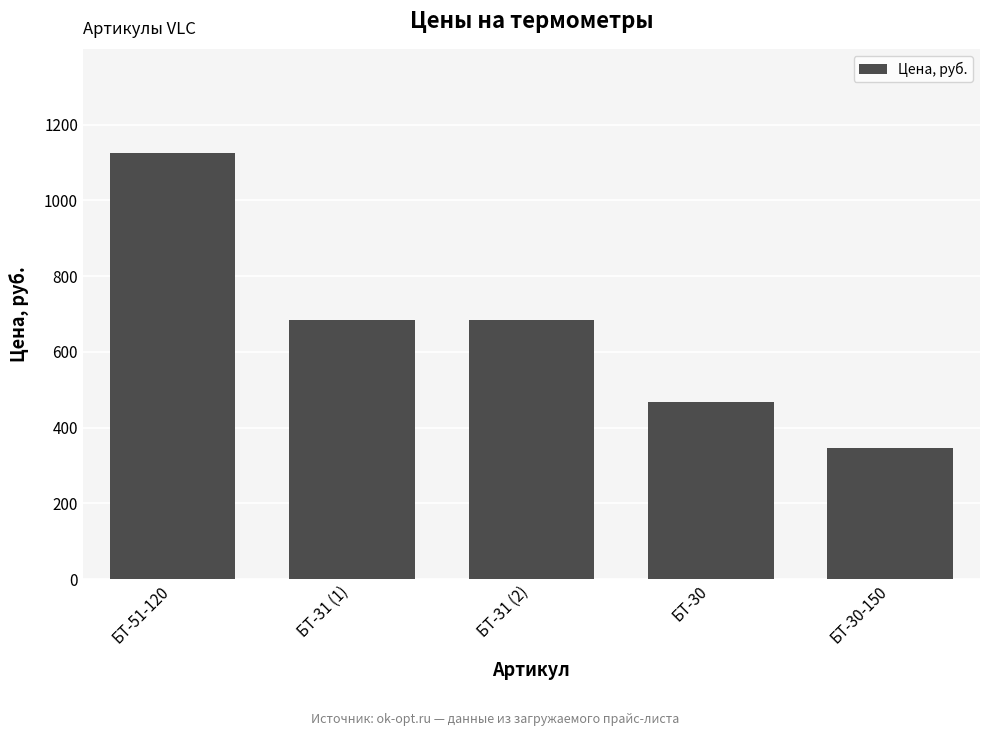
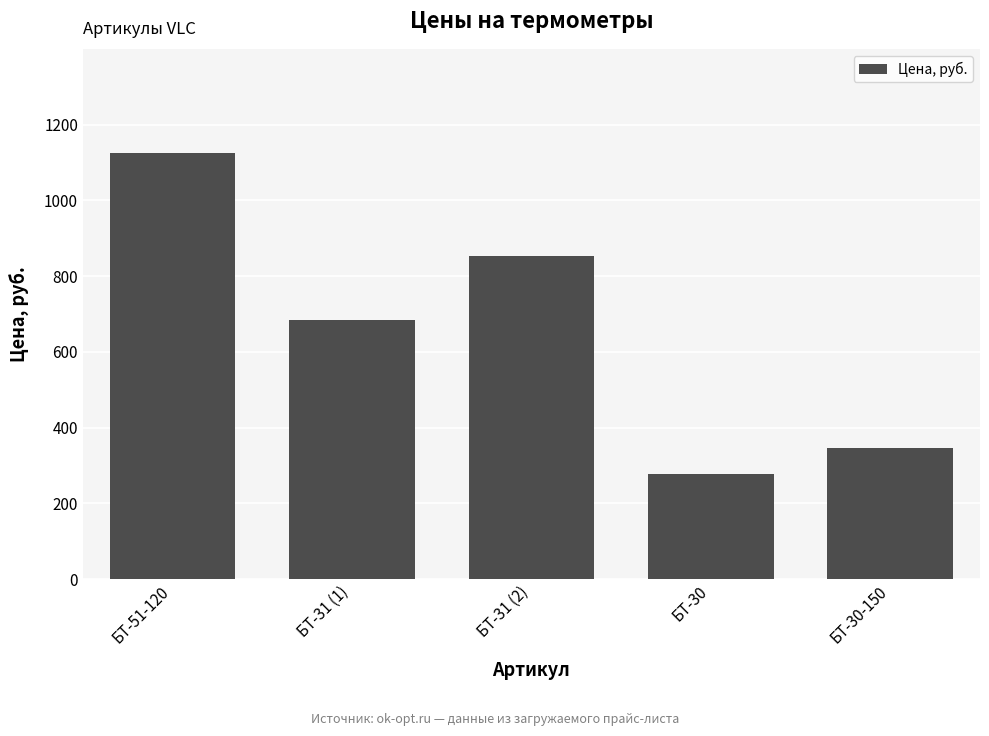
БТ-31 (2): 680 -> 850
БТ-30: 470 -> 280
